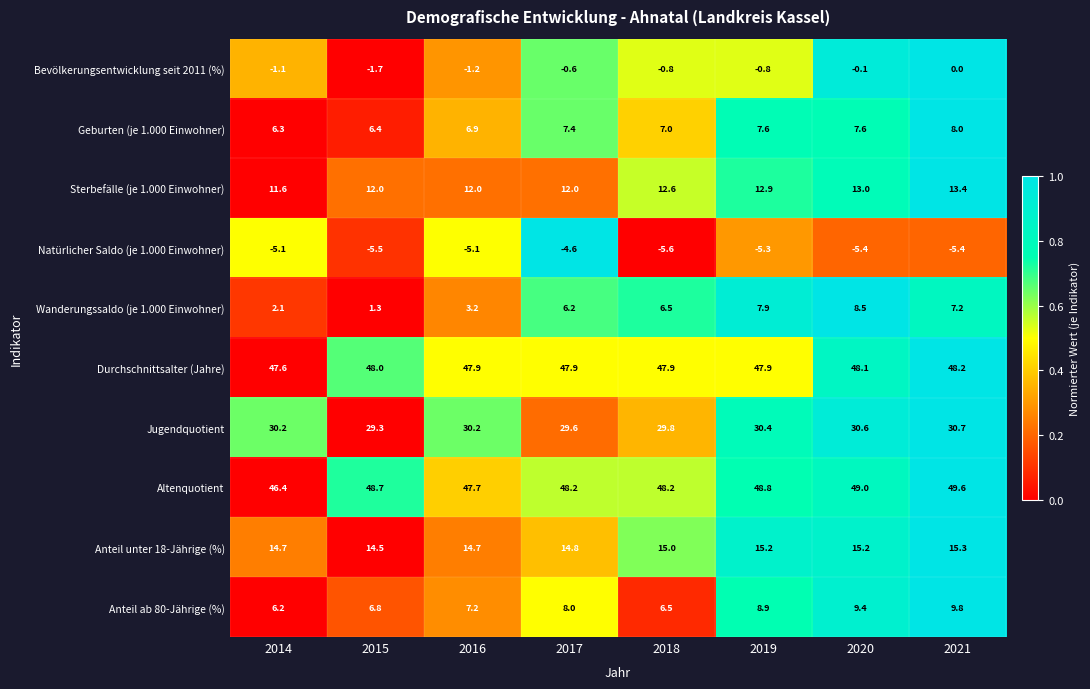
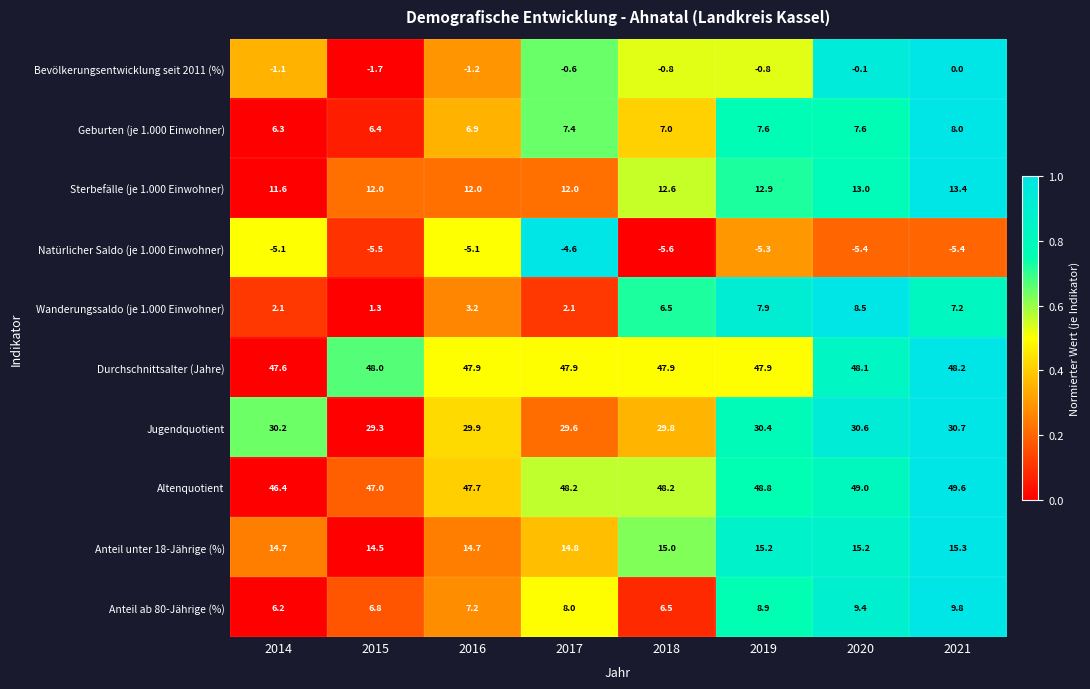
Wanderungssaldo (je 1.000 Einwohner), 2017: 6.2 -> 2.1
Jugendquotient, 2016: 30.2 -> 29.9
Altenquotient, 2015: 48.7 -> 47.0
